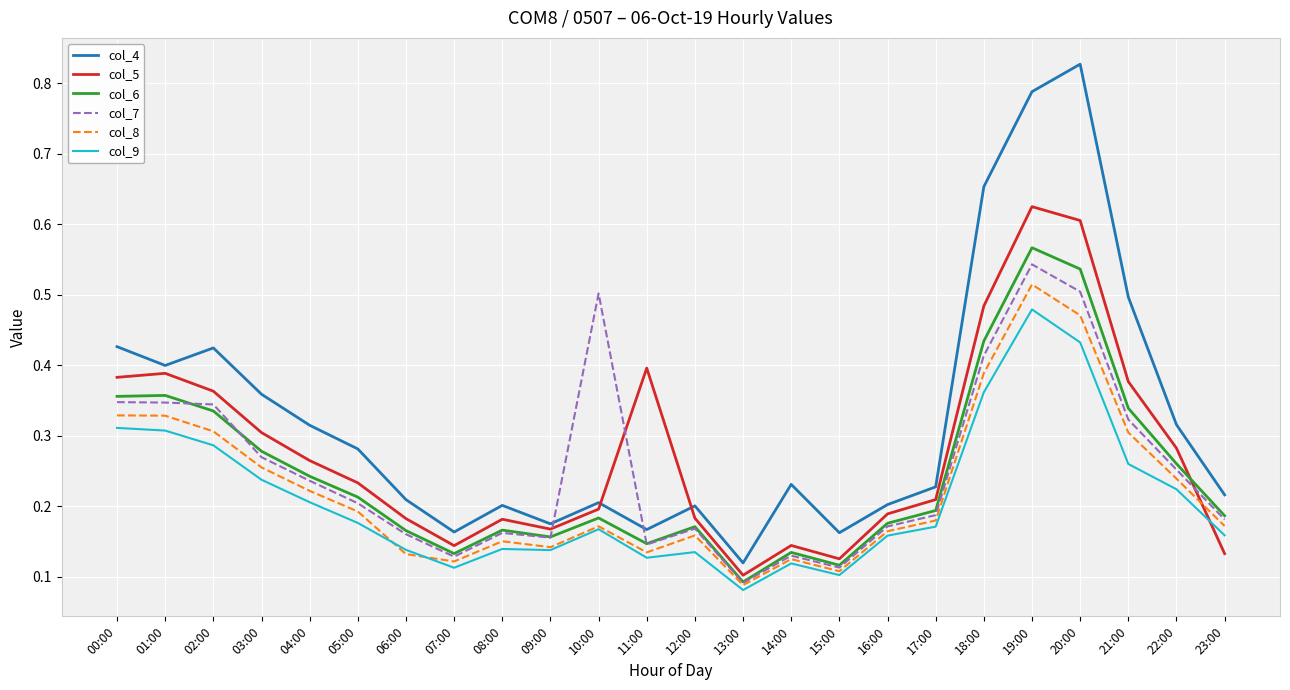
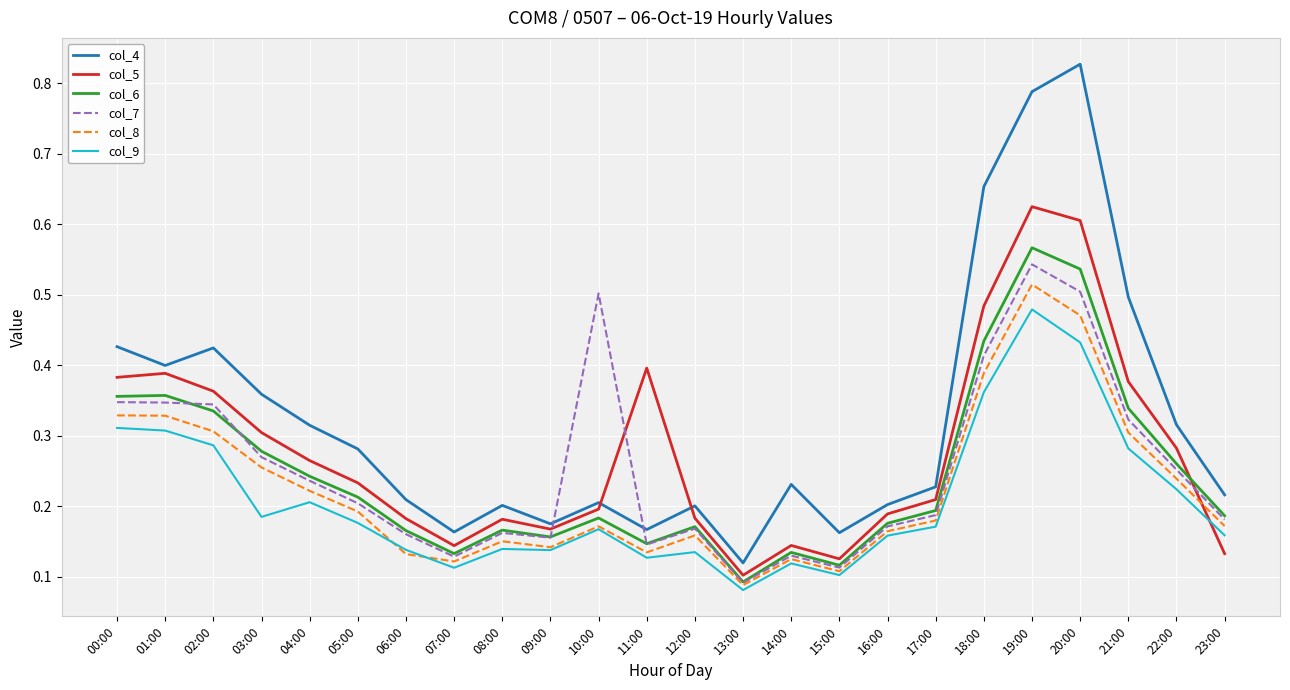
col_9, 03:00: 0.24 -> 0.19
col_9, 21:00: 0.26 -> 0.28
